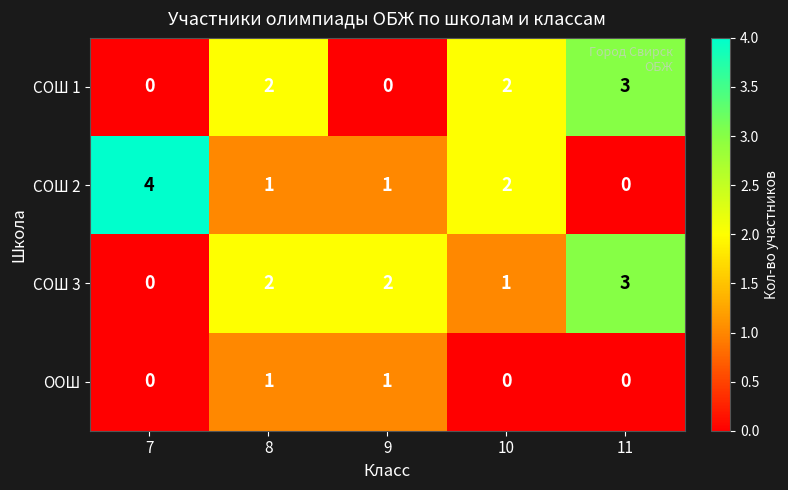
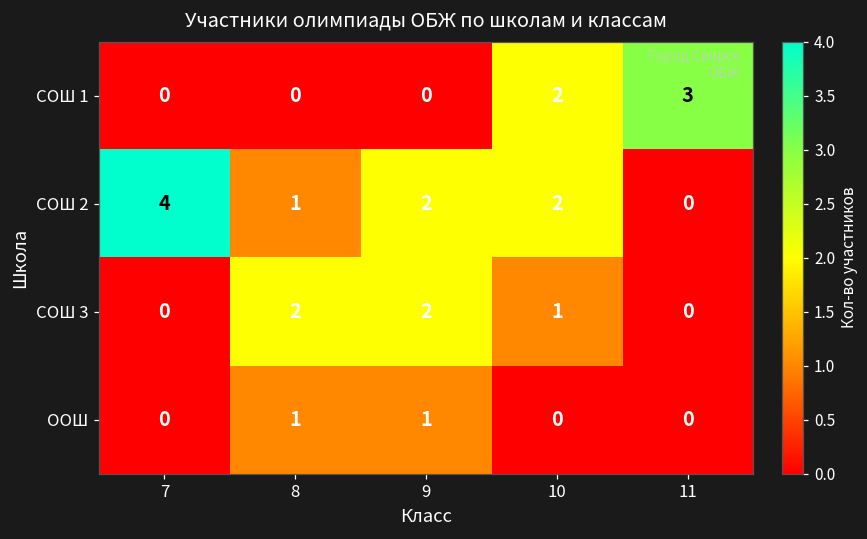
СОШ 1, 8: 2 -> 0
СОШ 2, 9: 1 -> 2
СОШ 3, 11: 3 -> 0
